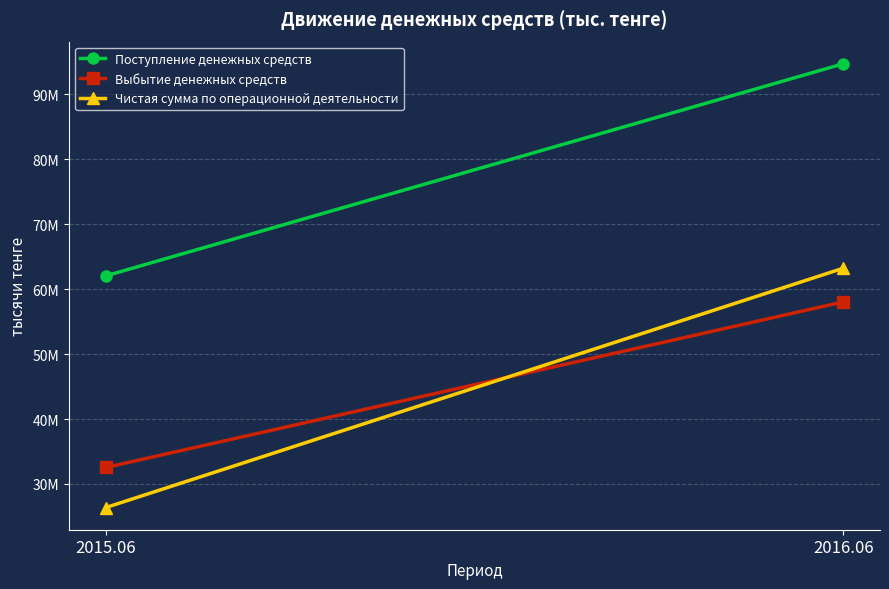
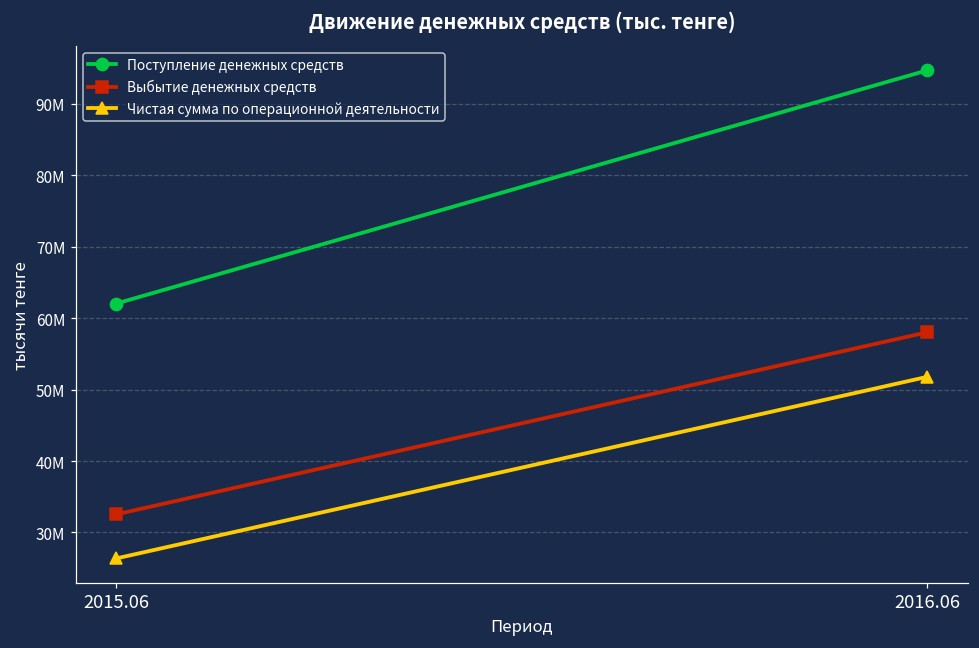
Чистая сумма по операционной деятельности, 2016.06: 63000000 -> 52000000
